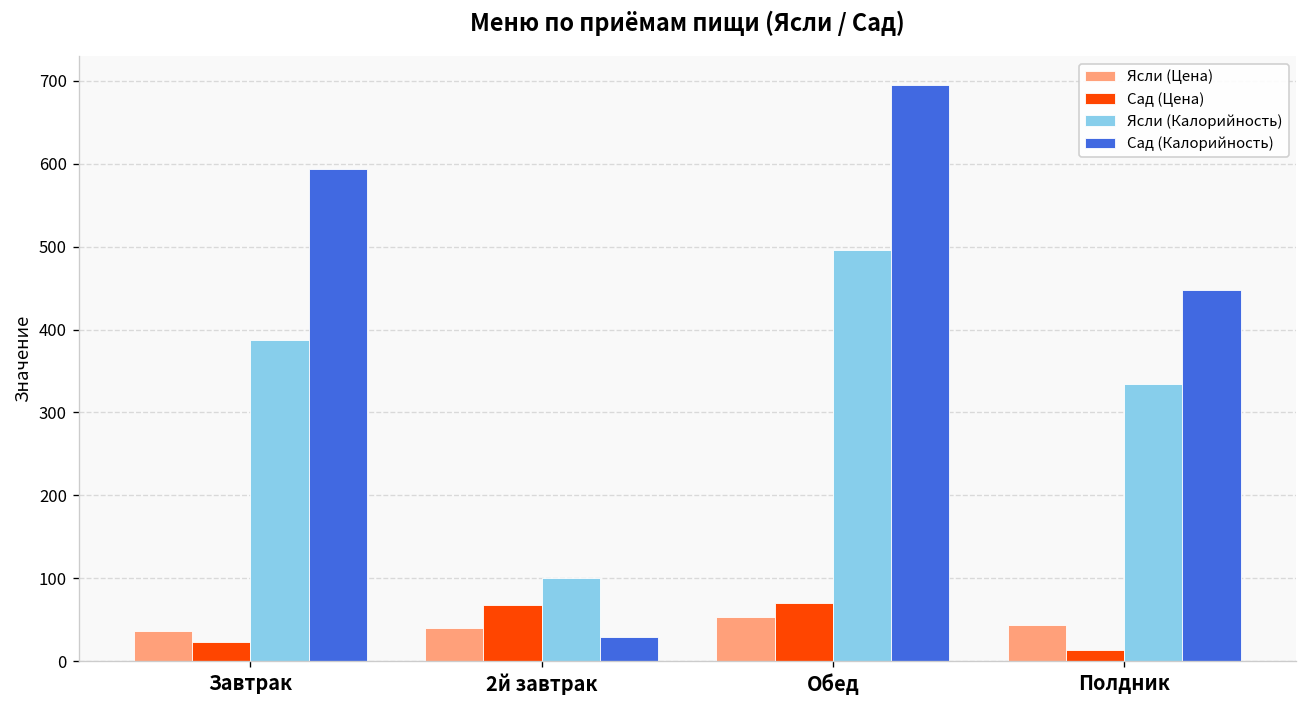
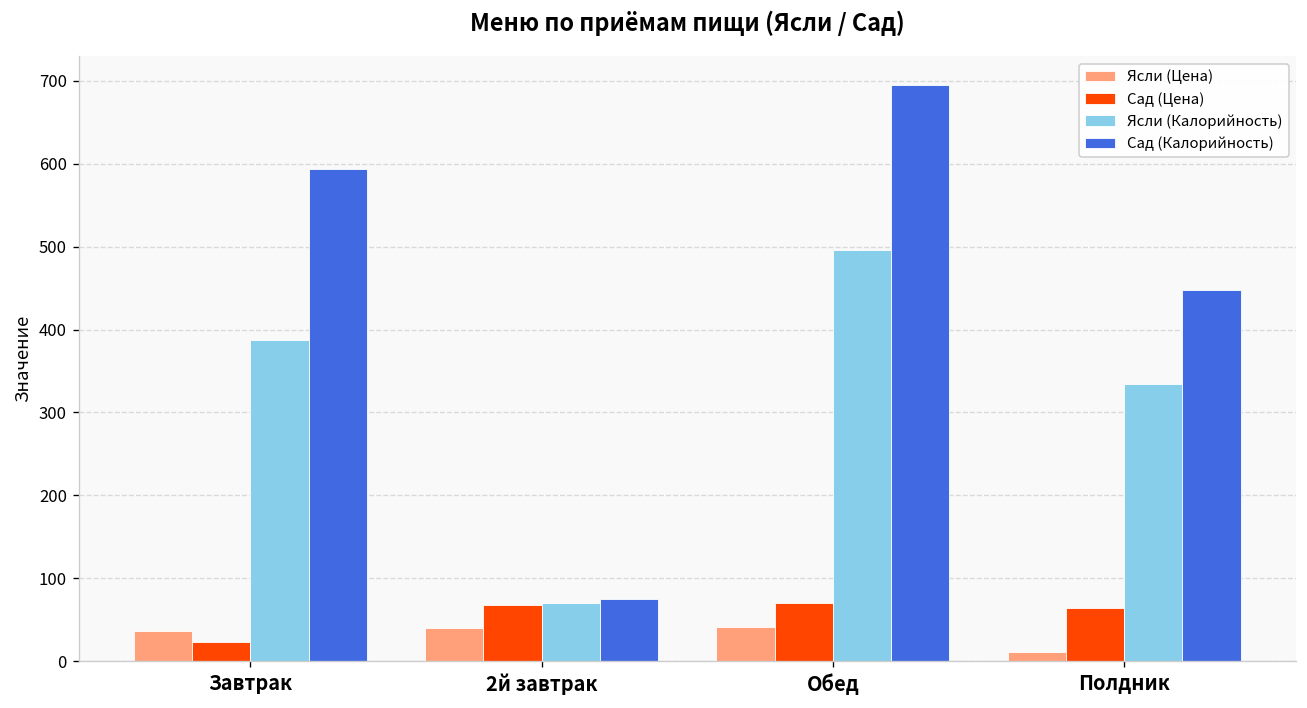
Ясли (Калорийность), 2й завтрак: 100 -> 70
Сад (Калорийность), 2й завтрак: 30 -> 80
Ясли (Цена), Обед: 50 -> 40
Ясли (Цена), Полдник: 40 -> 10
Сад (Цена), Полдник: 10 -> 60
